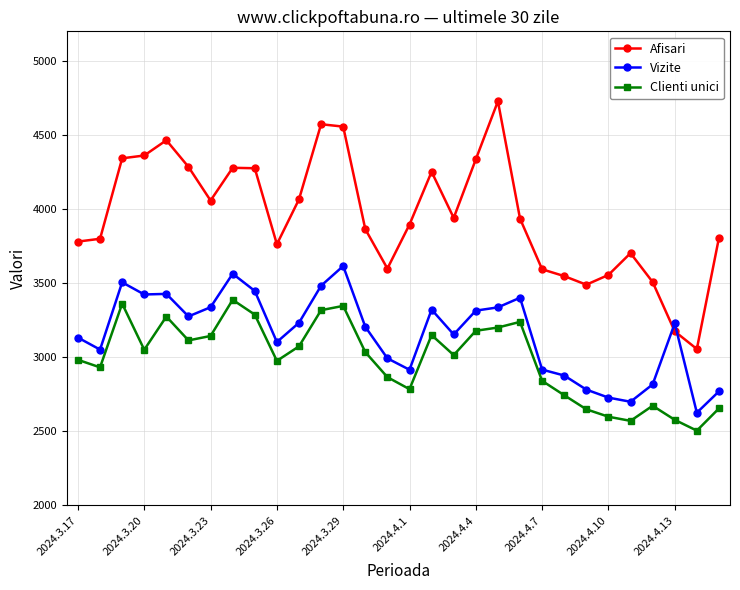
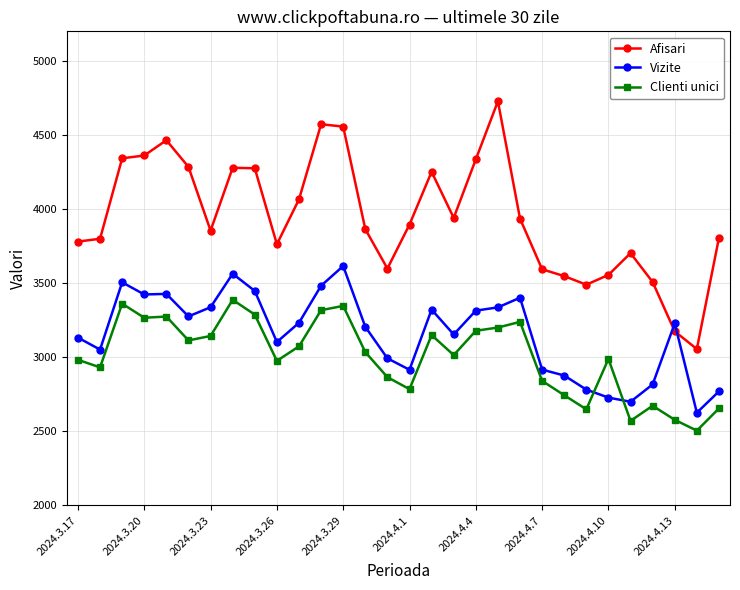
Clienti unici, 2024.3.20: 3050 -> 3270
Afisari, 2024.3.23: 4060 -> 3860
Clienti unici, 2024.4.10: 2600 -> 2990
